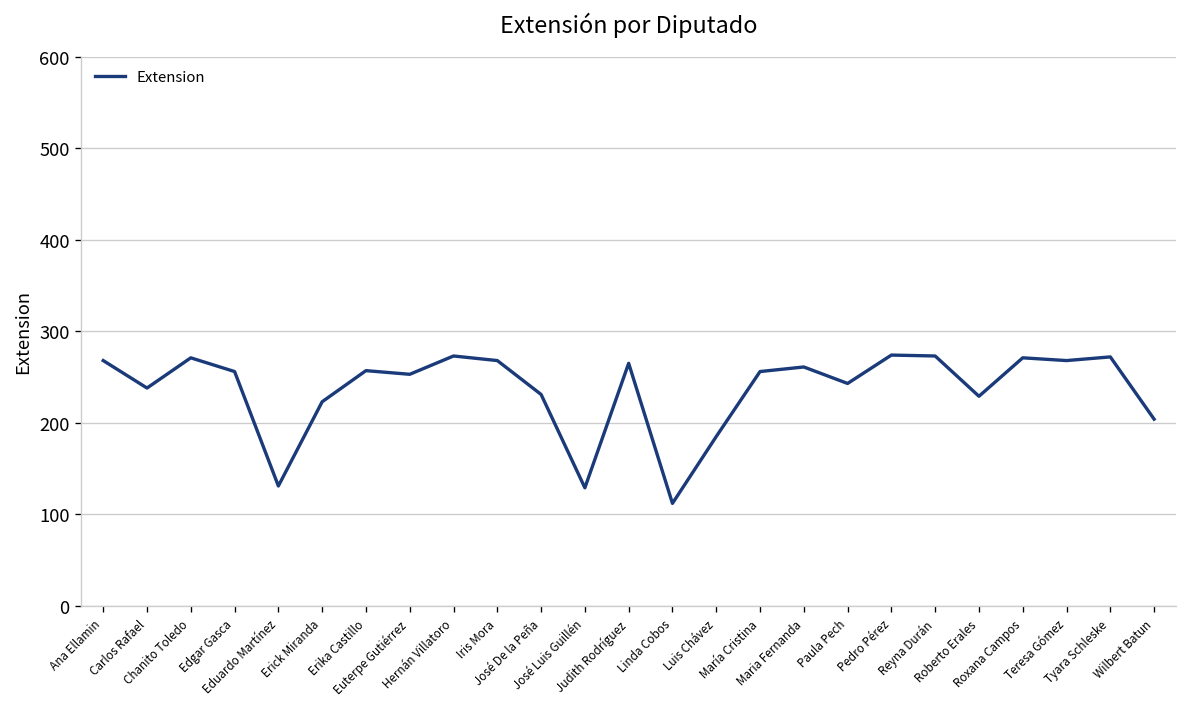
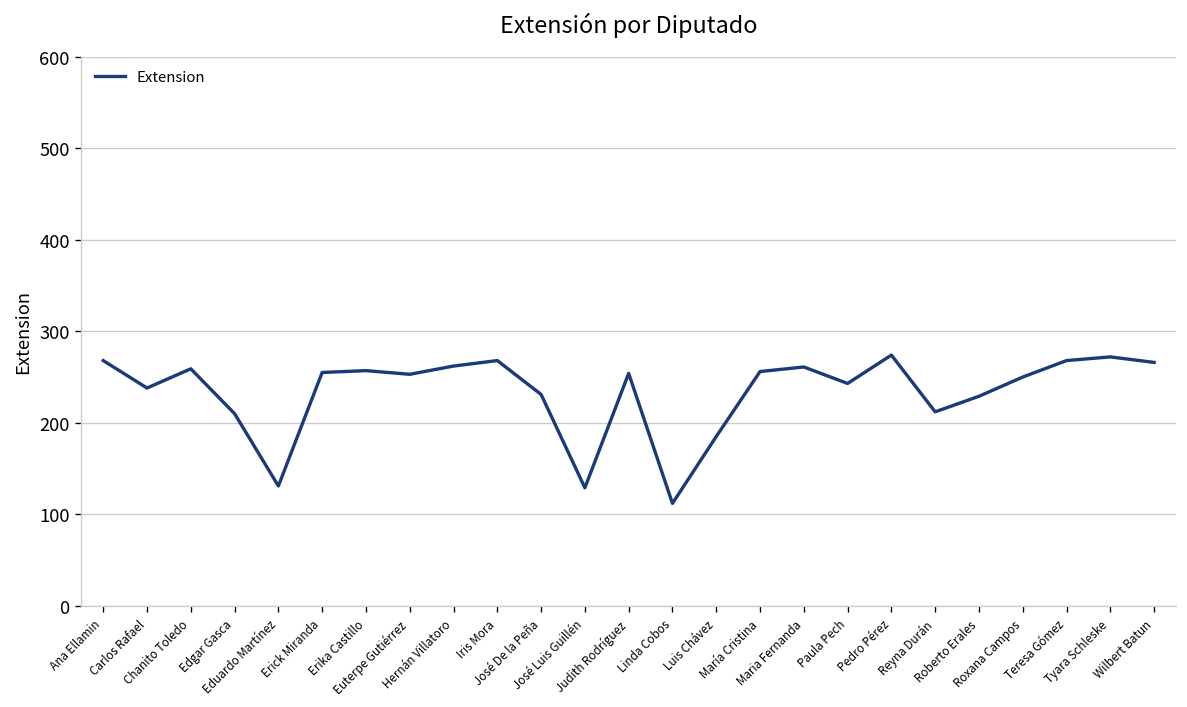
Chanito Toledo: 270 -> 260
Edgar Gasca: 260 -> 210
Erick Miranda: 220 -> 260
Hernán Villatoro: 270 -> 260
Judith Rodríguez: 270 -> 250
Reyna Durán: 270 -> 210
Roxana Campos: 270 -> 250
Wilbert Batun: 200 -> 270
